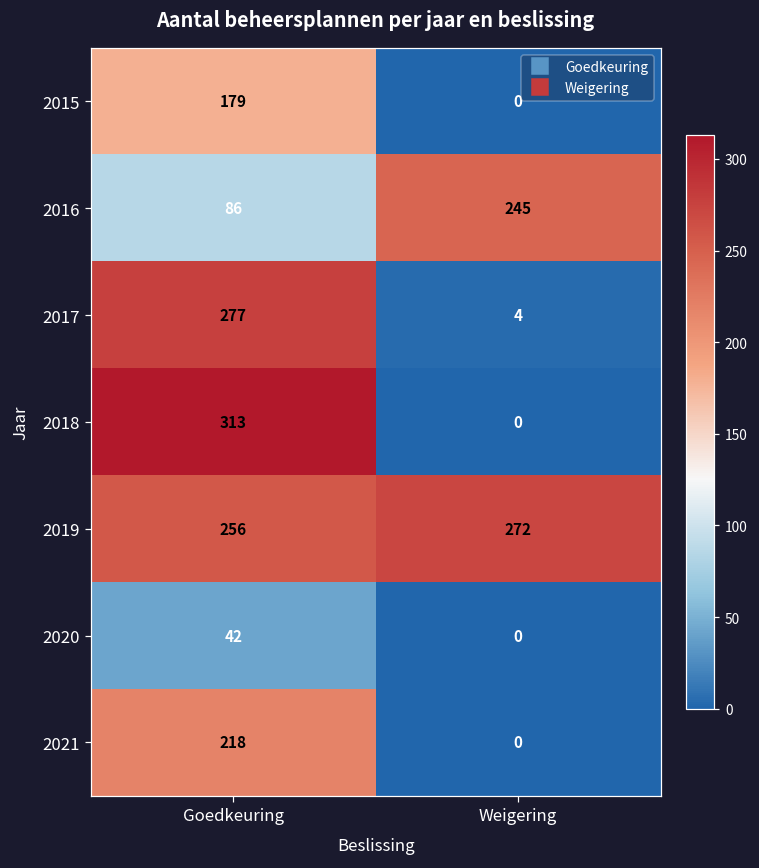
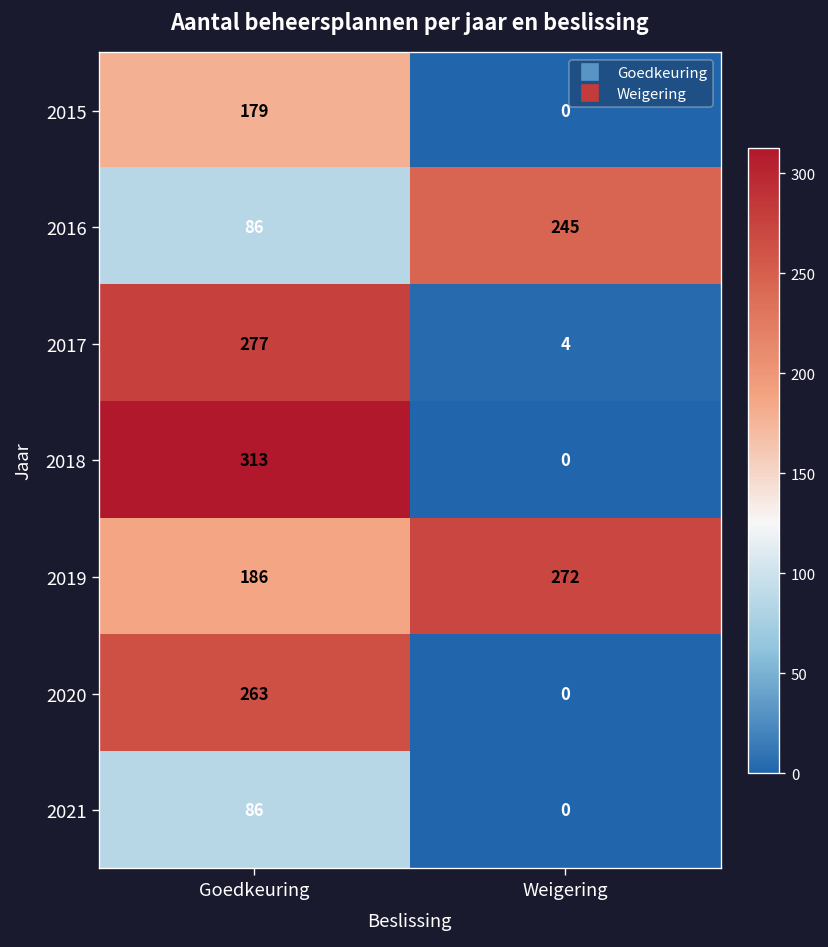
2019, Goedkeuring: 256 -> 186
2020, Goedkeuring: 42 -> 263
2021, Goedkeuring: 218 -> 86
